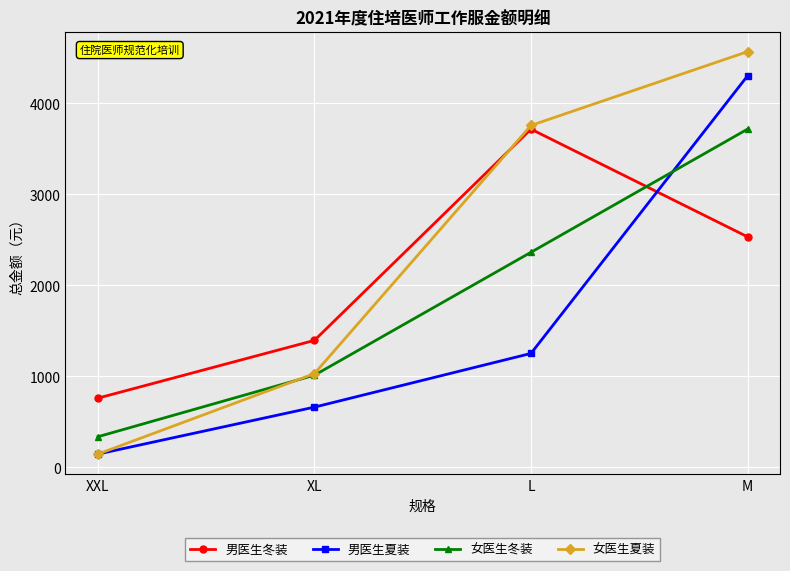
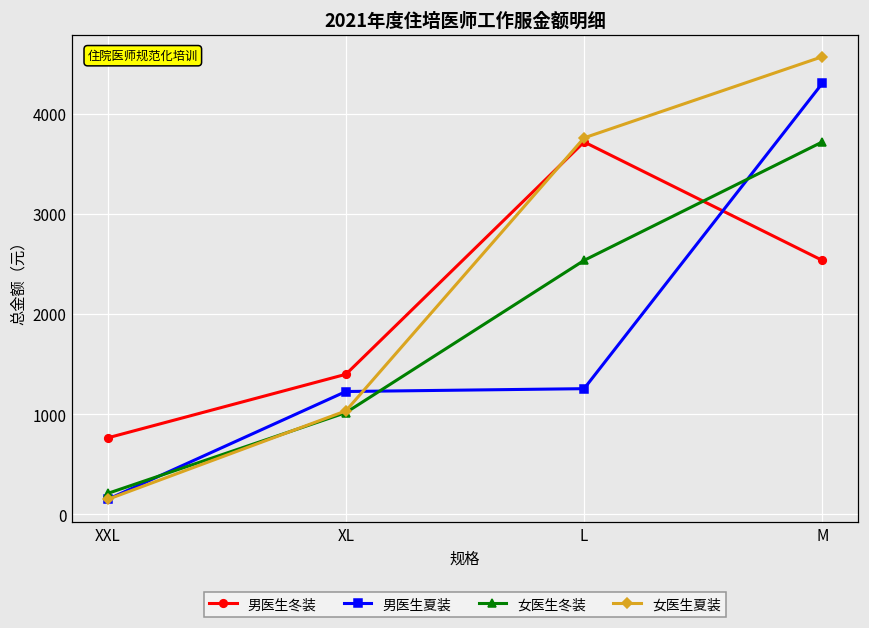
女医生冬装, XXL: 300 -> 200
男医生夏装, XL: 700 -> 1200
女医生冬装, L: 2400 -> 2500
